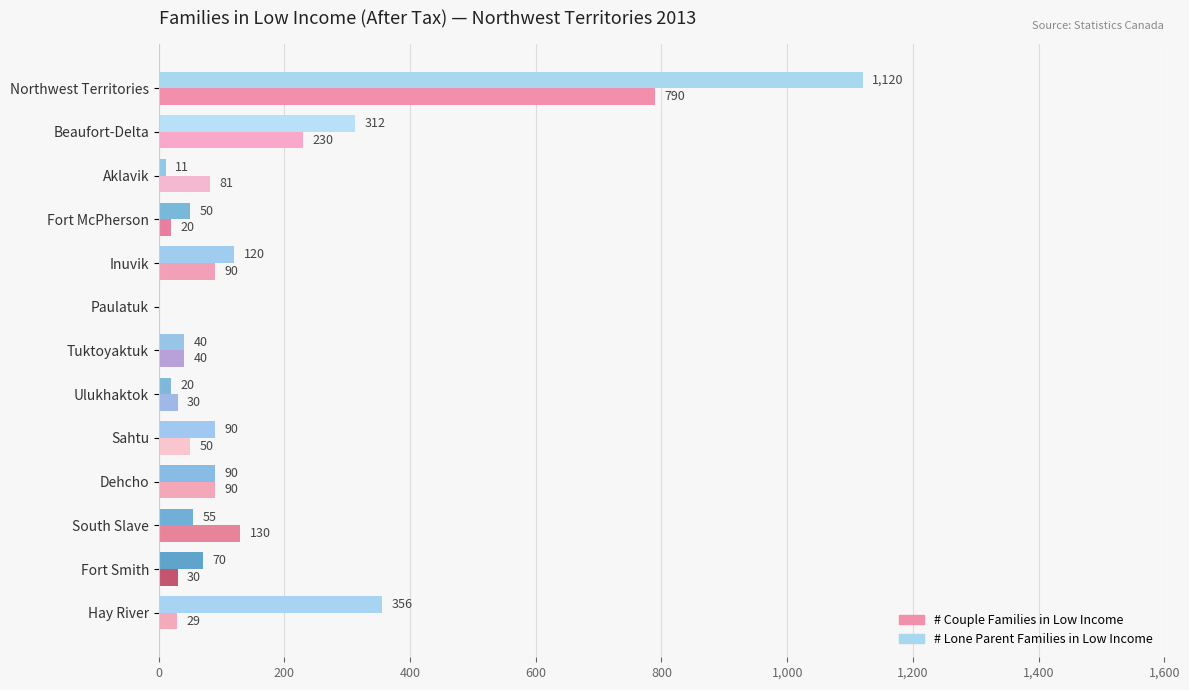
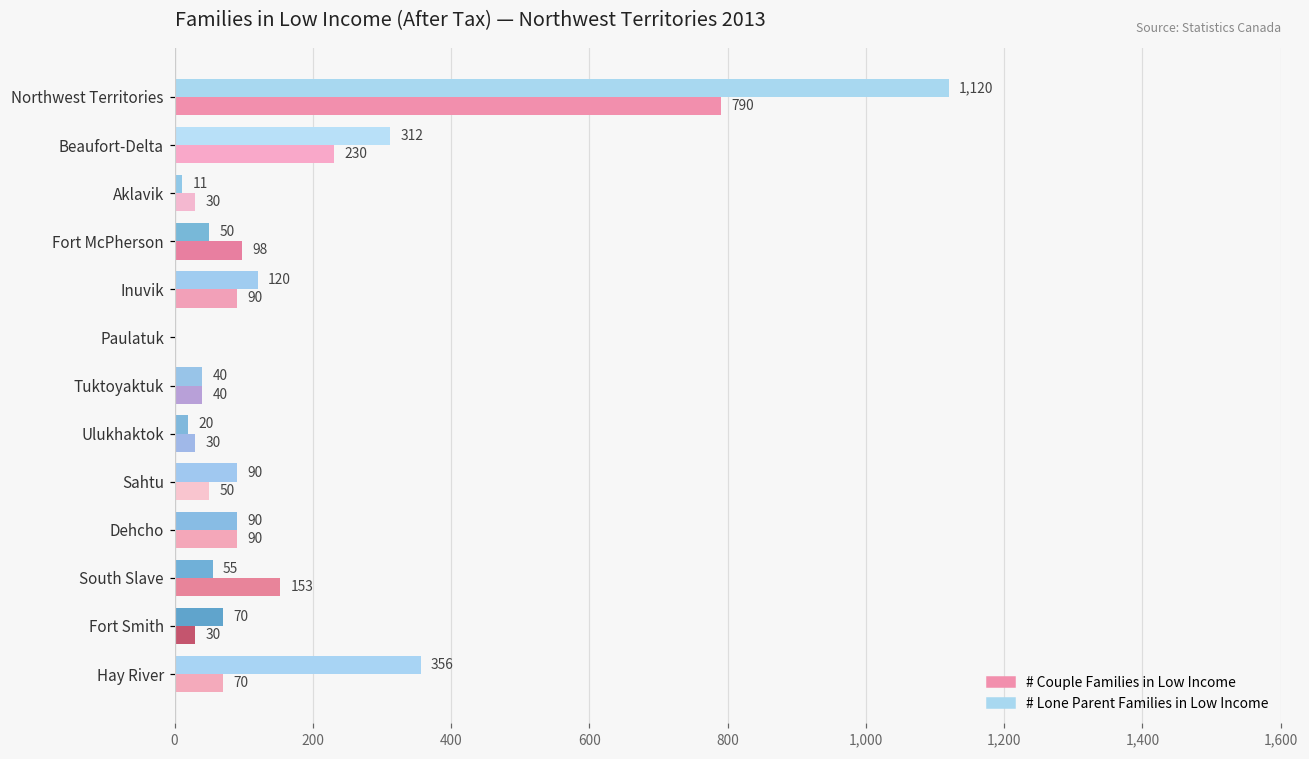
# Couple Families in Low Income, Aklavik: 81 -> 30
# Couple Families in Low Income, Fort McPherson: 20 -> 98
# Couple Families in Low Income, South Slave: 130 -> 153
# Couple Families in Low Income, Hay River: 29 -> 70
